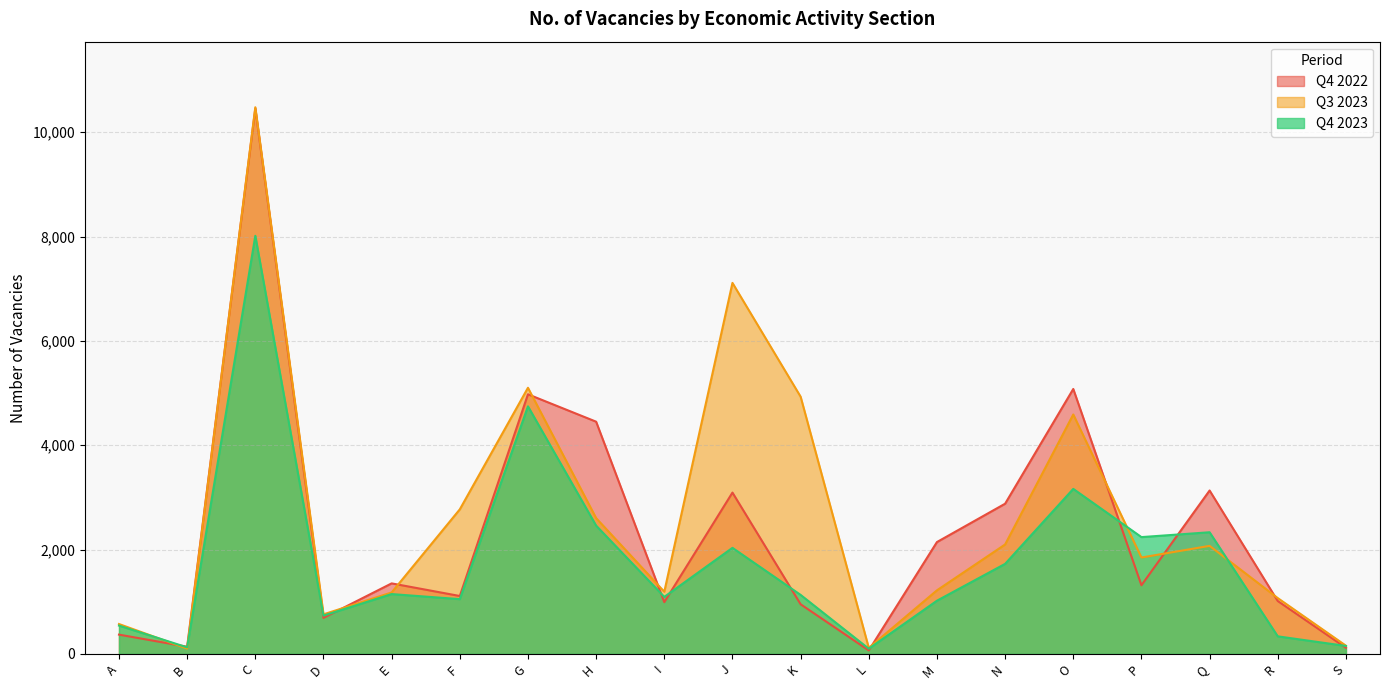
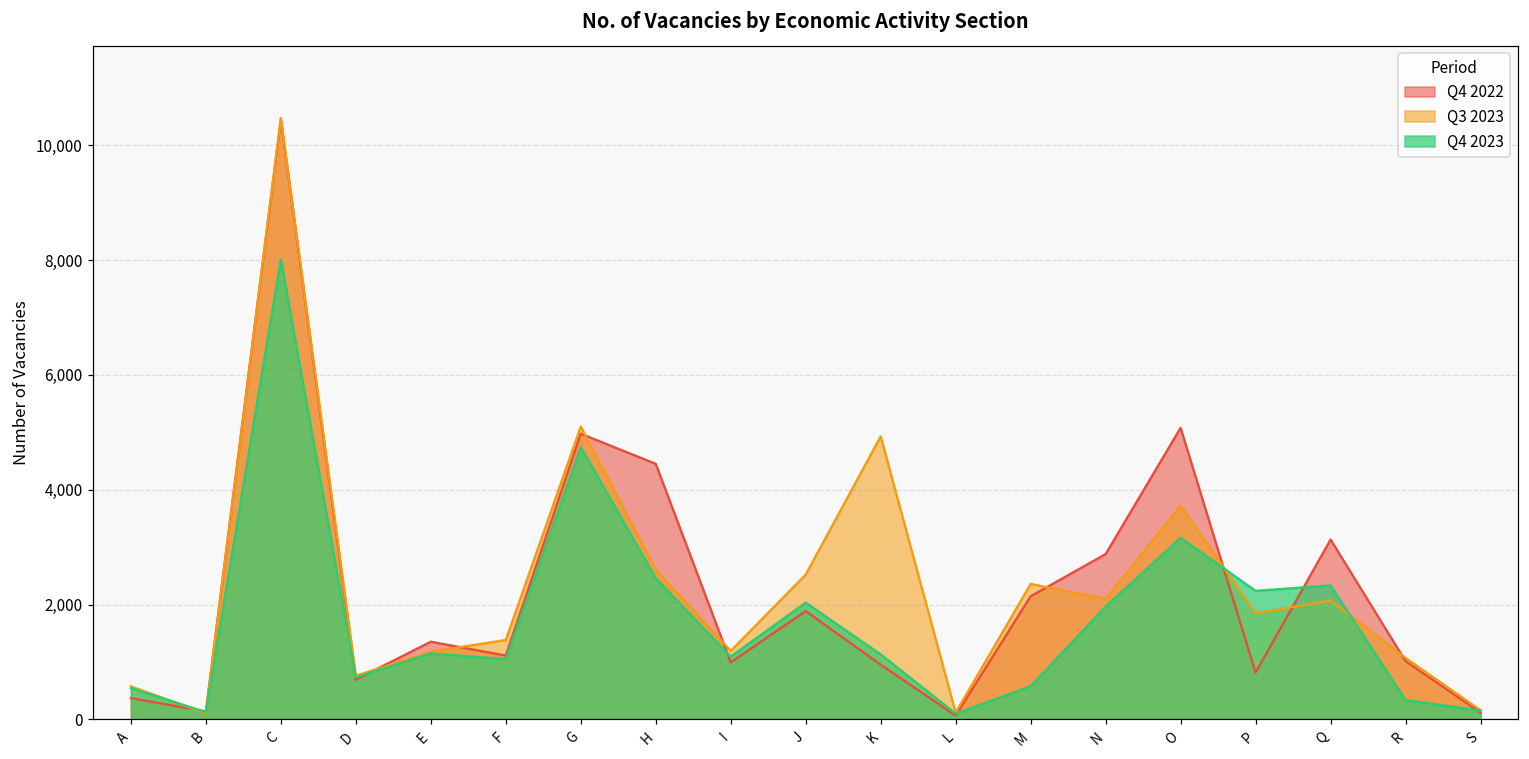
Q3 2023, F: 2,800 -> 1,400
Q4 2022, J: 3,100 -> 1,900
Q3 2023, J: 7,100 -> 2,500
Q3 2023, M: 1,200 -> 2,400
Q4 2023, M: 1,000 -> 600
Q4 2023, N: 1,700 -> 2,000
Q3 2023, O: 4,600 -> 3,700
Q4 2022, P: 1,300 -> 800
